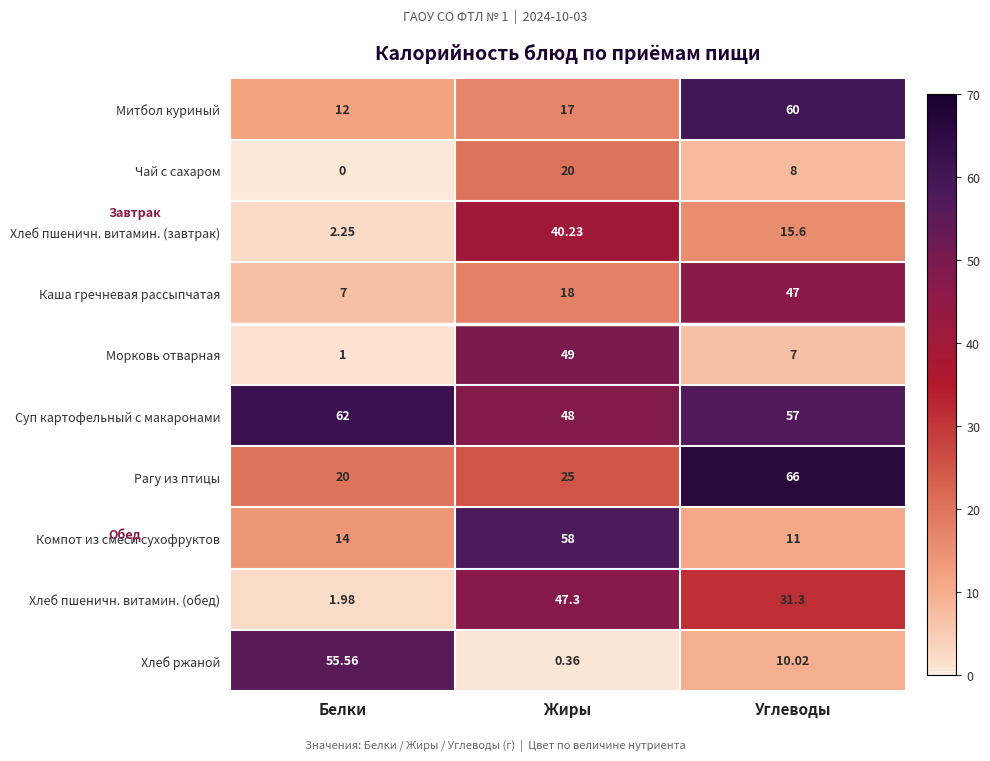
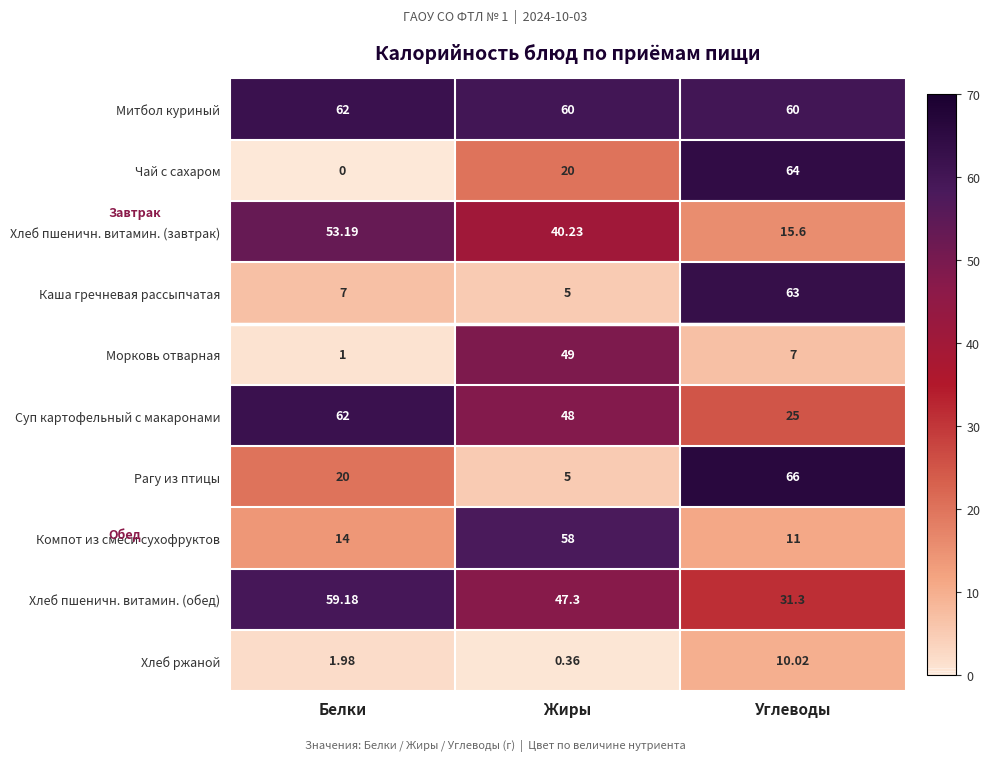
Митбол куриный, Белки: 12 -> 62
Митбол куриный, Жиры: 17 -> 60
Чай с сахаром, Углеводы: 8 -> 64
Хлеб пшеничн. витамин. (завтрак), Белки: 2.25 -> 53.19
Каша гречневая рассыпчатая, Жиры: 18 -> 5
Каша гречневая рассыпчатая, Углеводы: 47 -> 63
Суп картофельный с макаронами, Углеводы: 57 -> 25
Рагу из птицы, Жиры: 25 -> 5
Хлеб пшеничн. витамин. (обед), Белки: 1.98 -> 59.18
Хлеб ржаной, Белки: 55.56 -> 1.98
